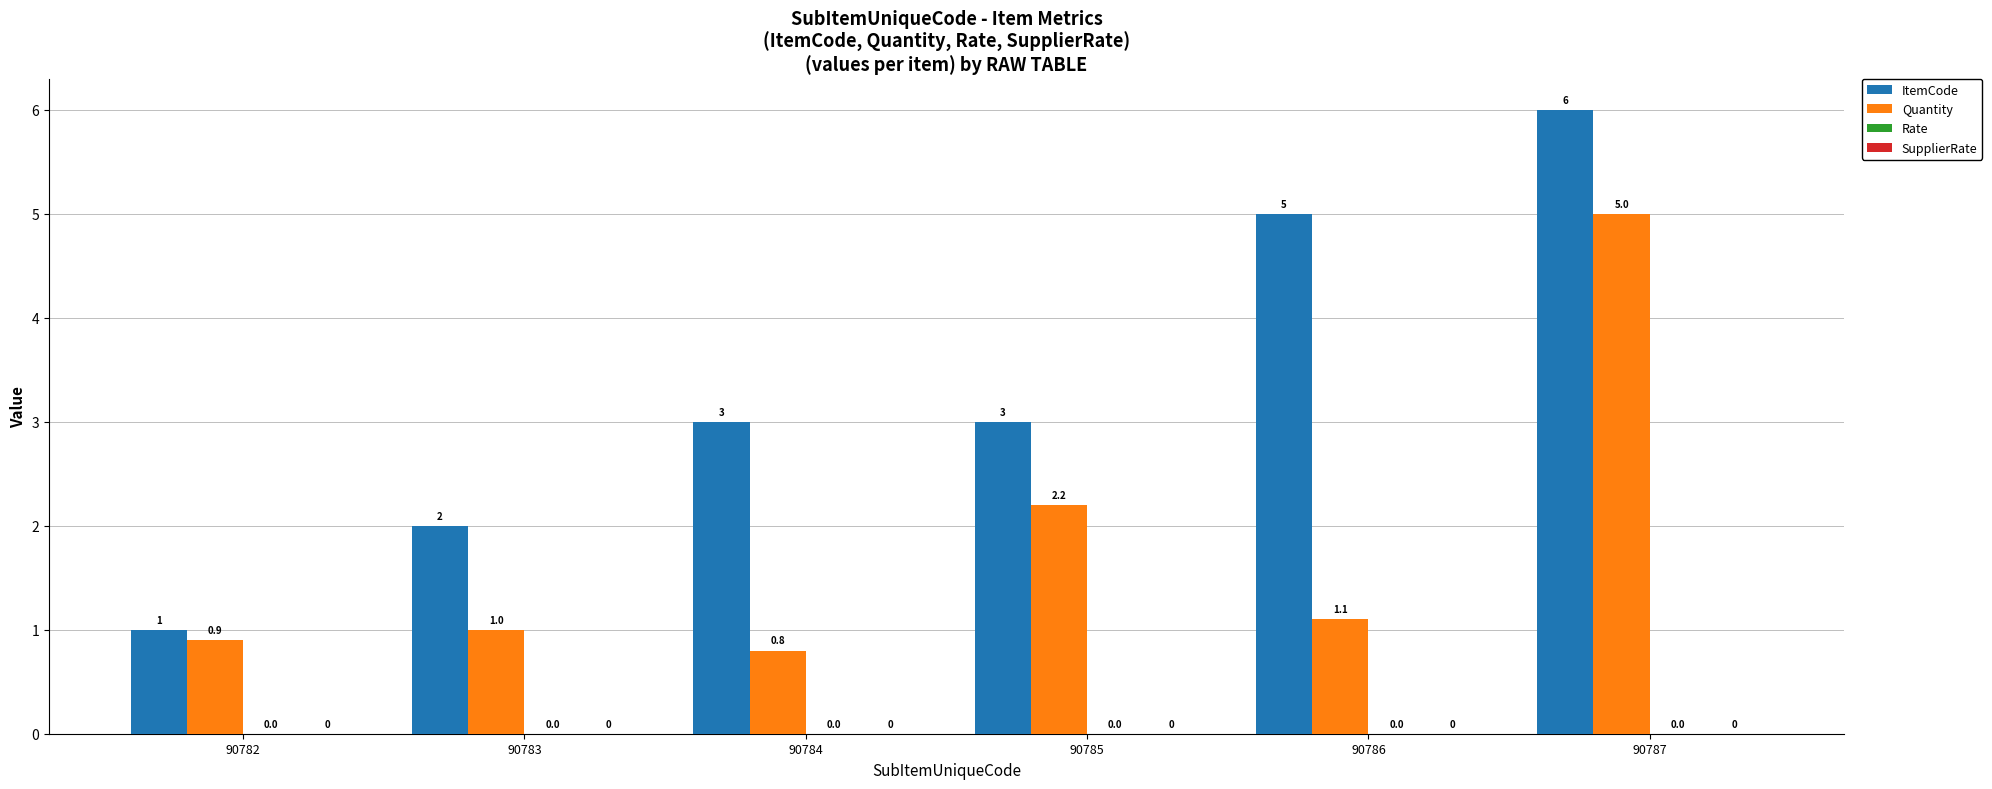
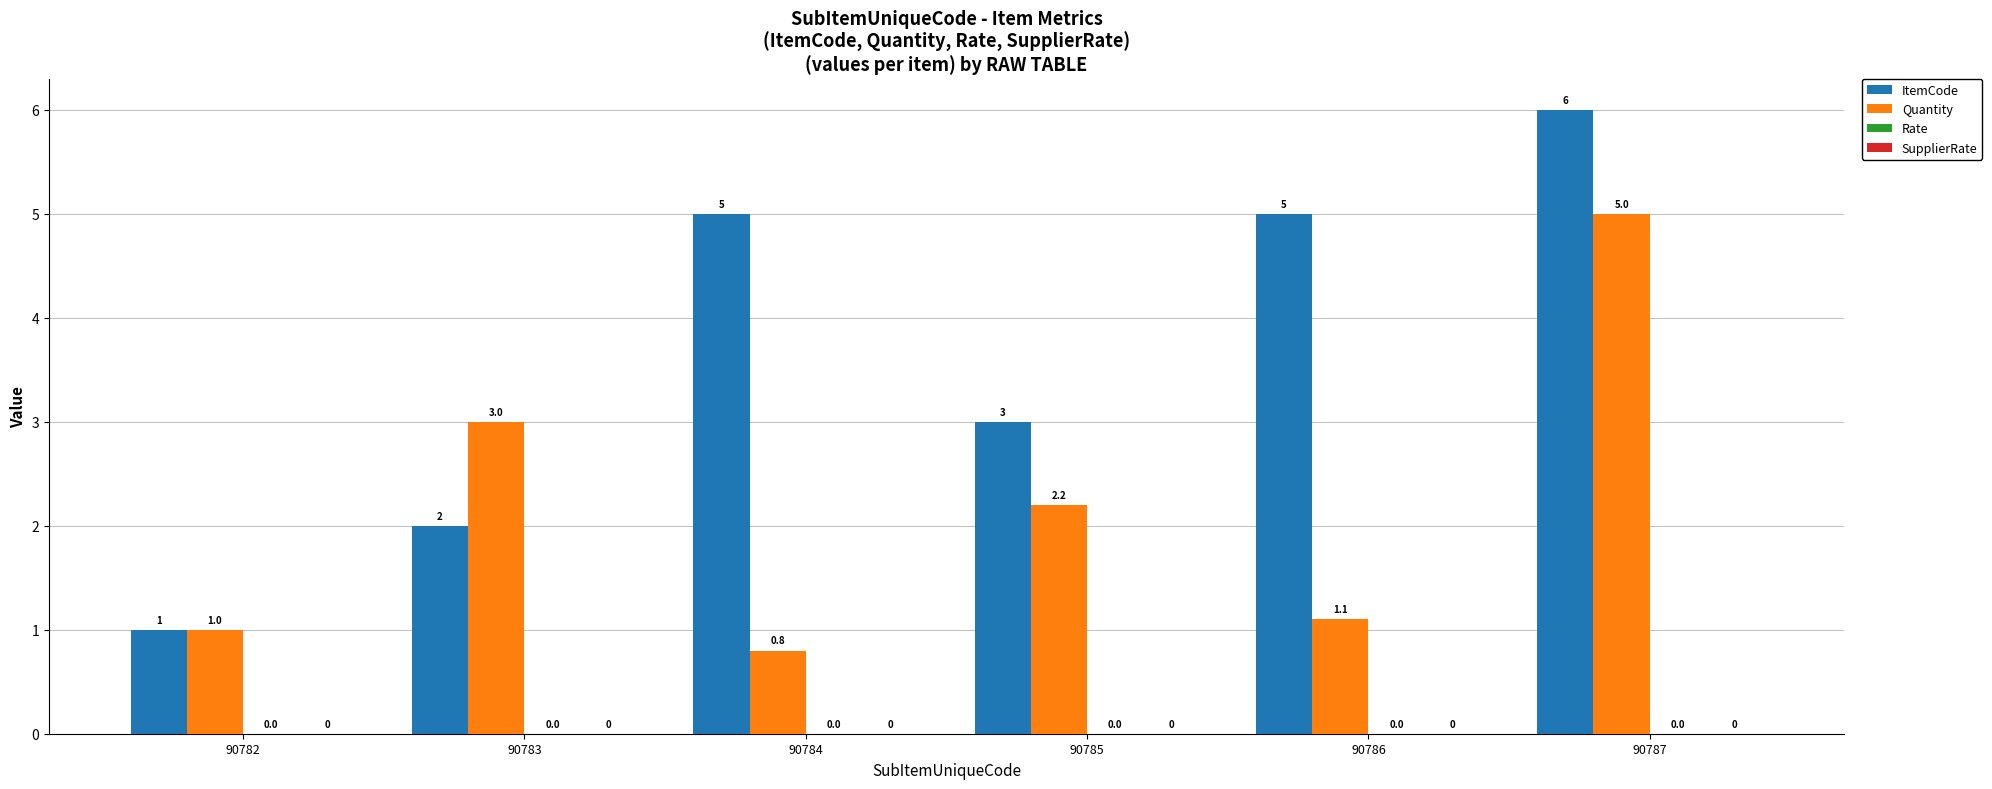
Quantity, 90782: 0.9 -> 1.0
Quantity, 90783: 1.0 -> 3.0
ItemCode, 90784: 3 -> 5
